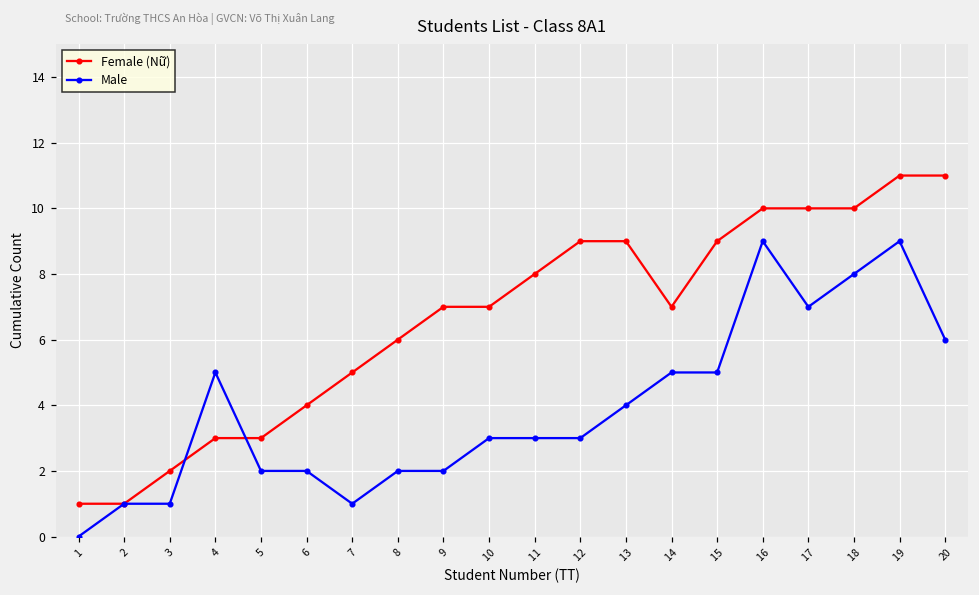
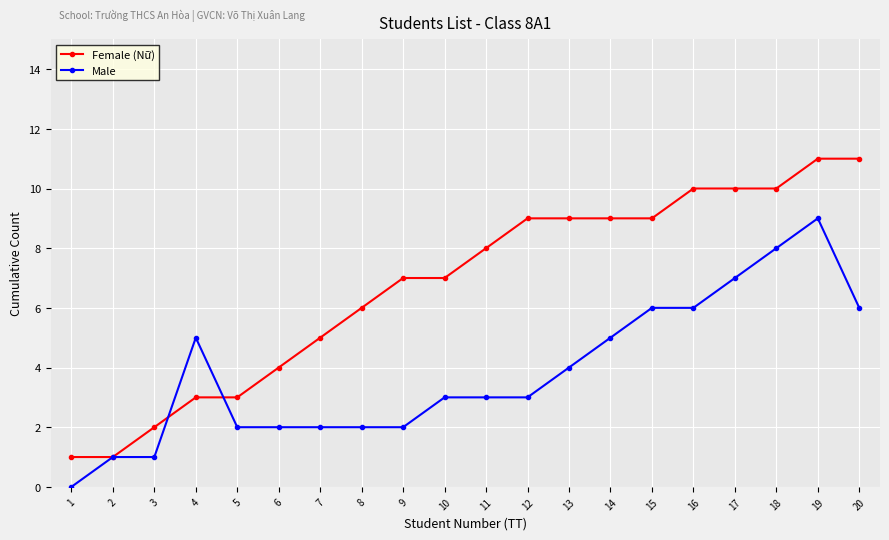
Male, 7: 1 -> 2
Female (Nữ), 14: 7 -> 9
Male, 15: 5 -> 6
Male, 16: 9 -> 6
